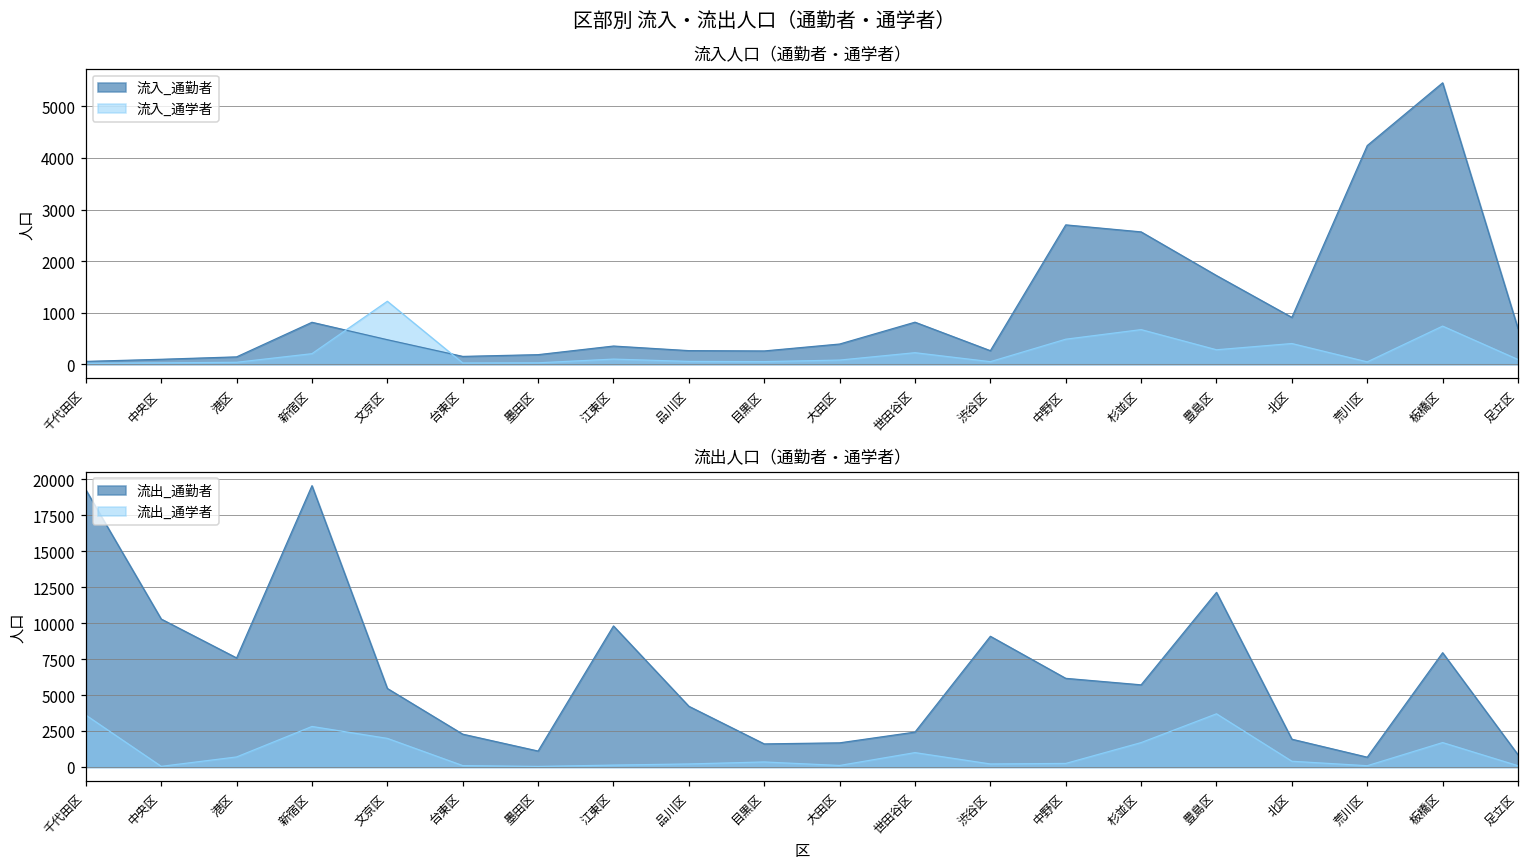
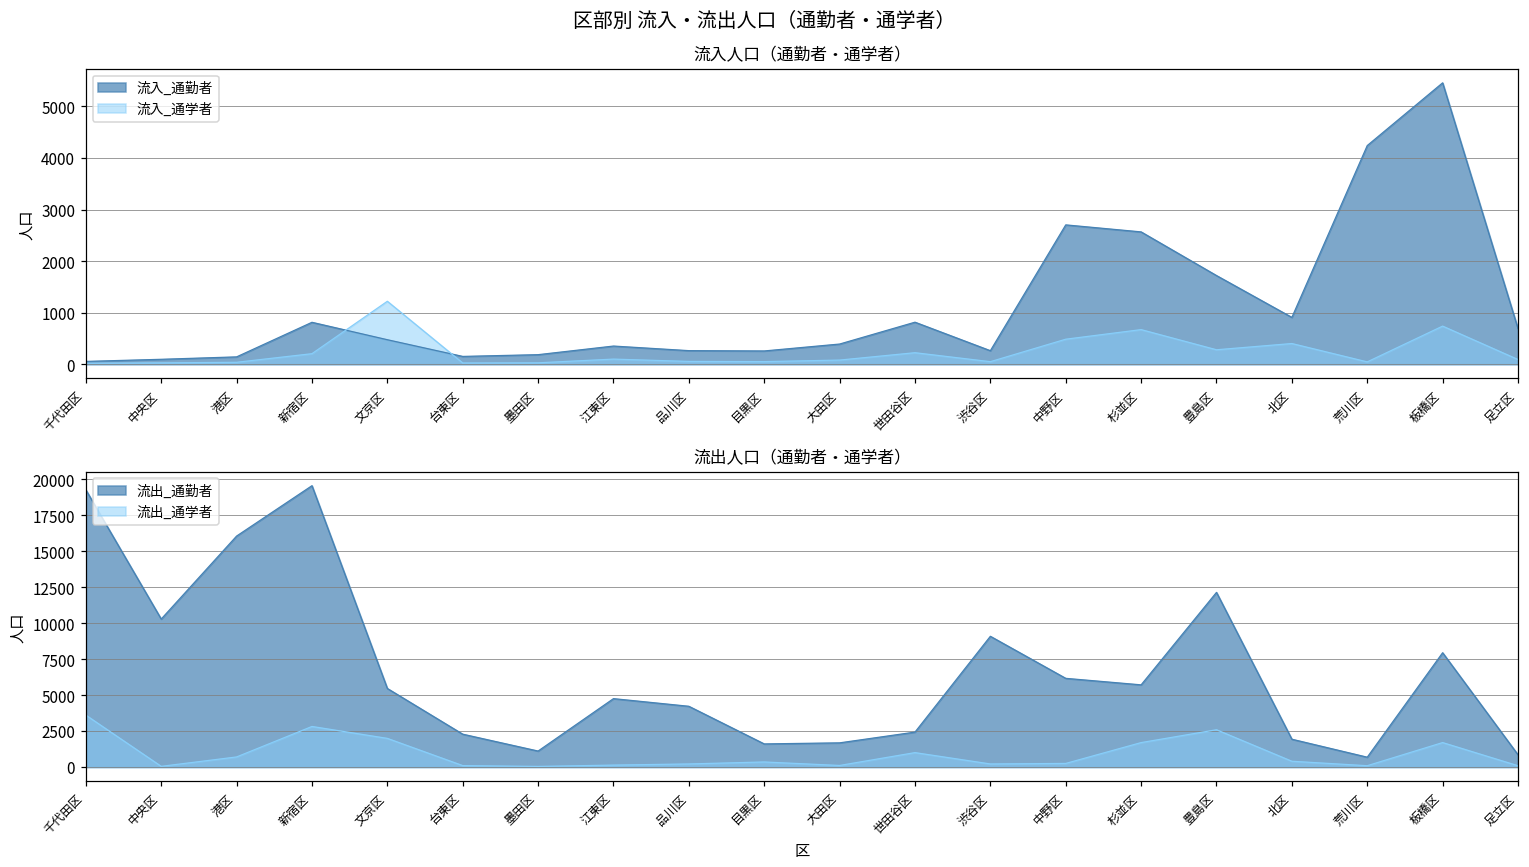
流出人口（通勤者・通学者）, 流出_通勤者, 港区: 7600 -> 16100
流出人口（通勤者・通学者）, 流出_通勤者, 江東区: 9800 -> 4800
流出人口（通勤者・通学者）, 流出_通学者, 豊島区: 3700 -> 2600
